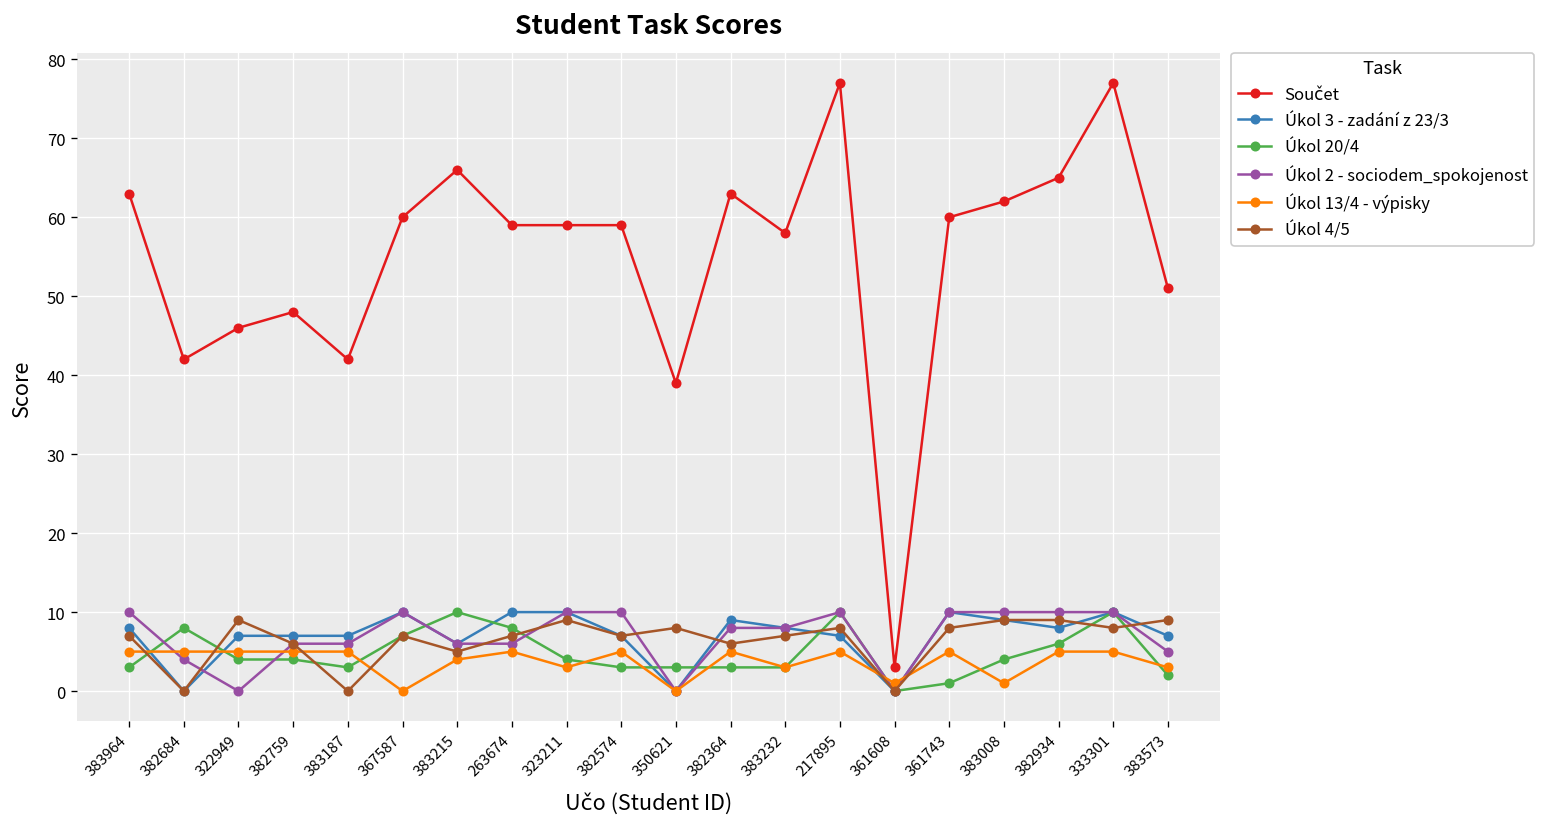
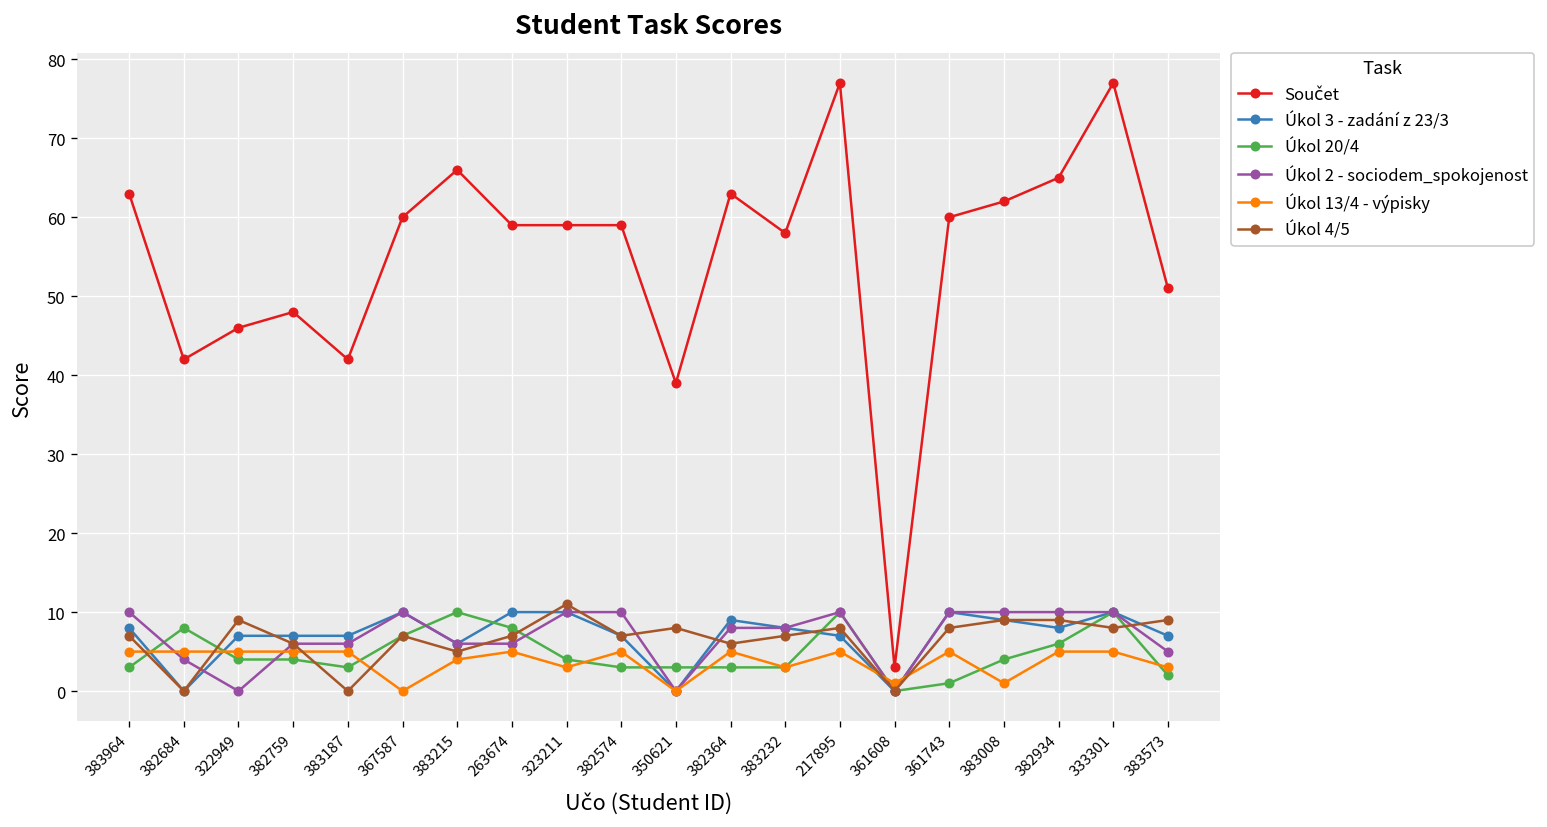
Úkol 4/5, 323211: 9 -> 11
